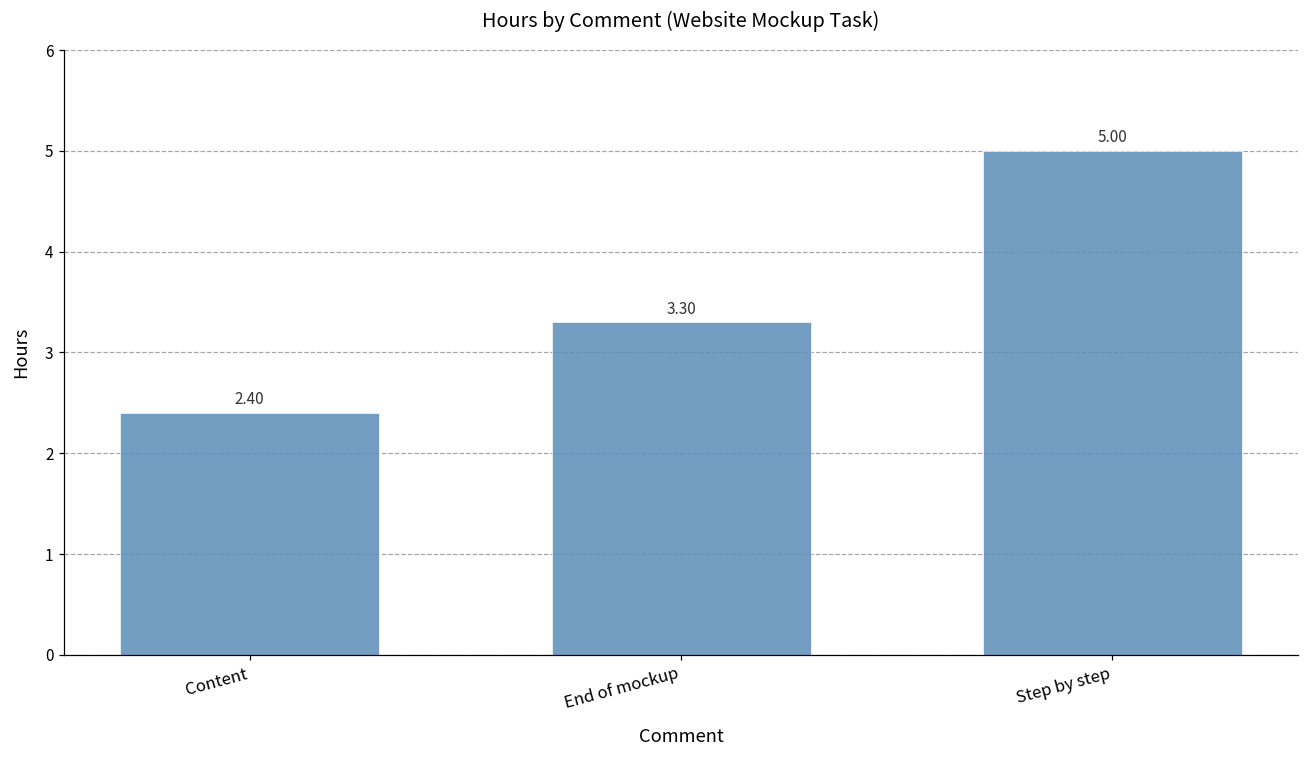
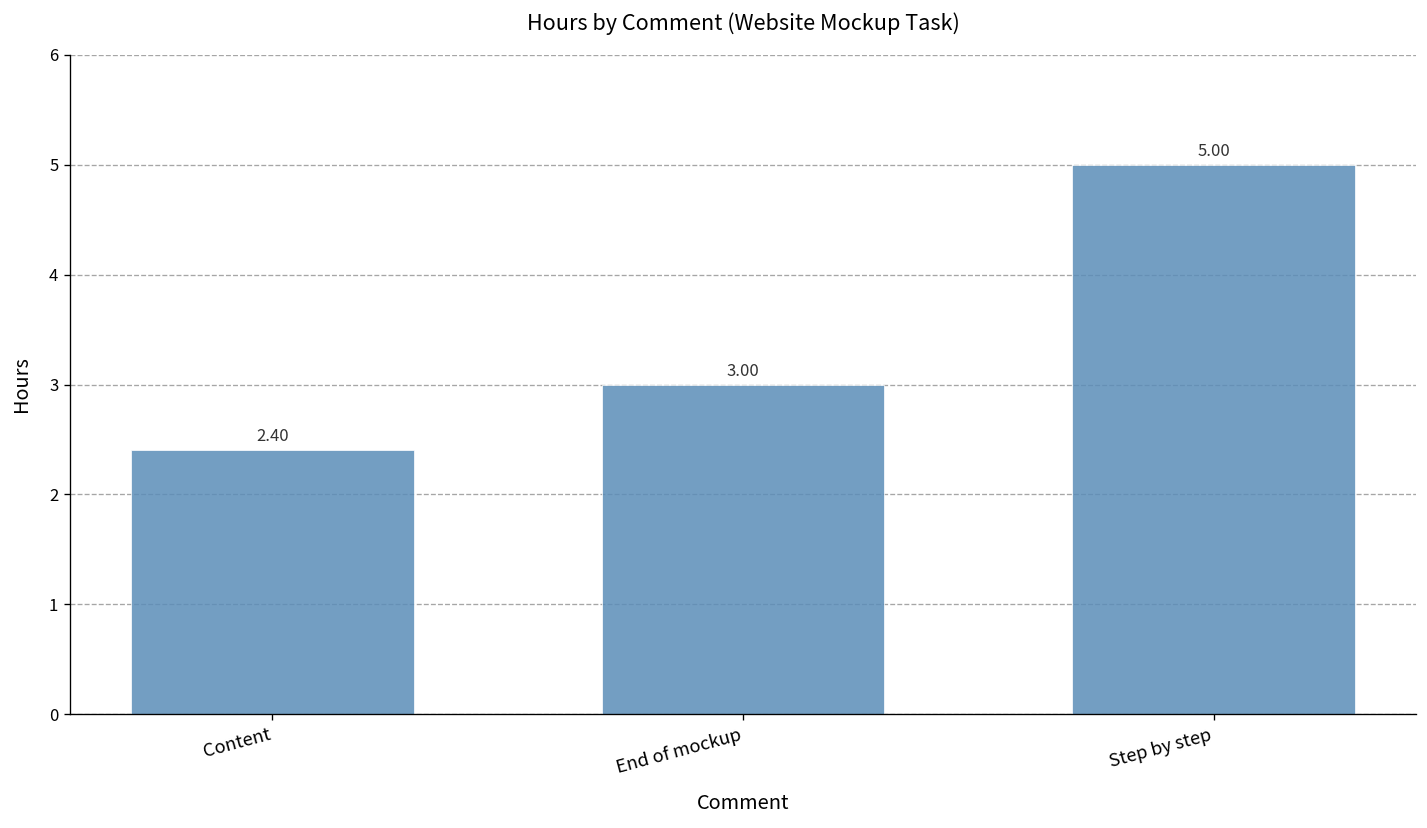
End of mockup: 3.30 -> 3.00
